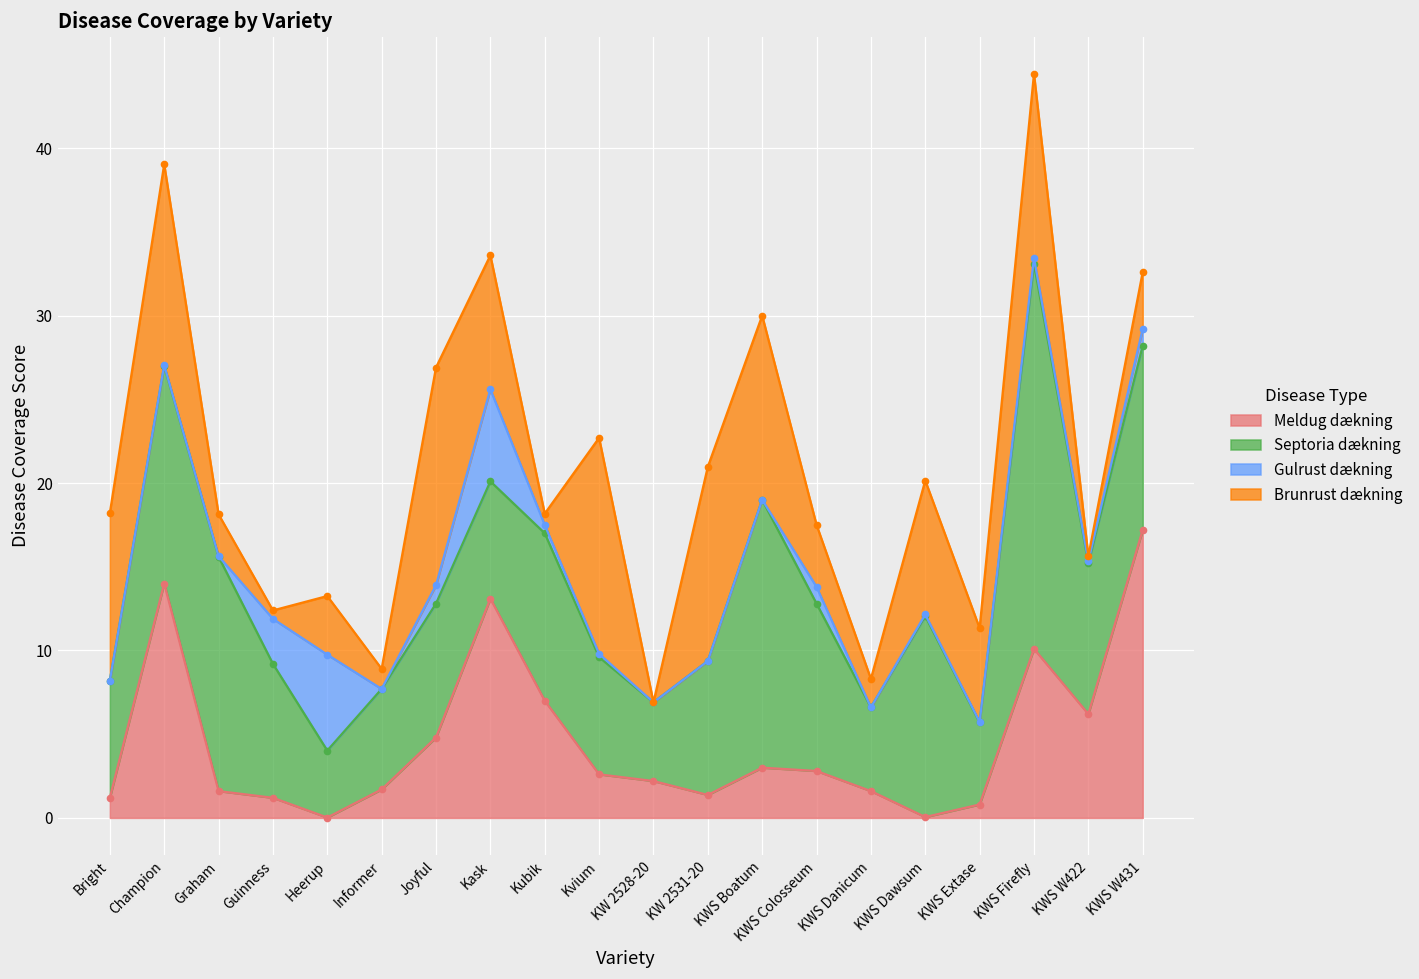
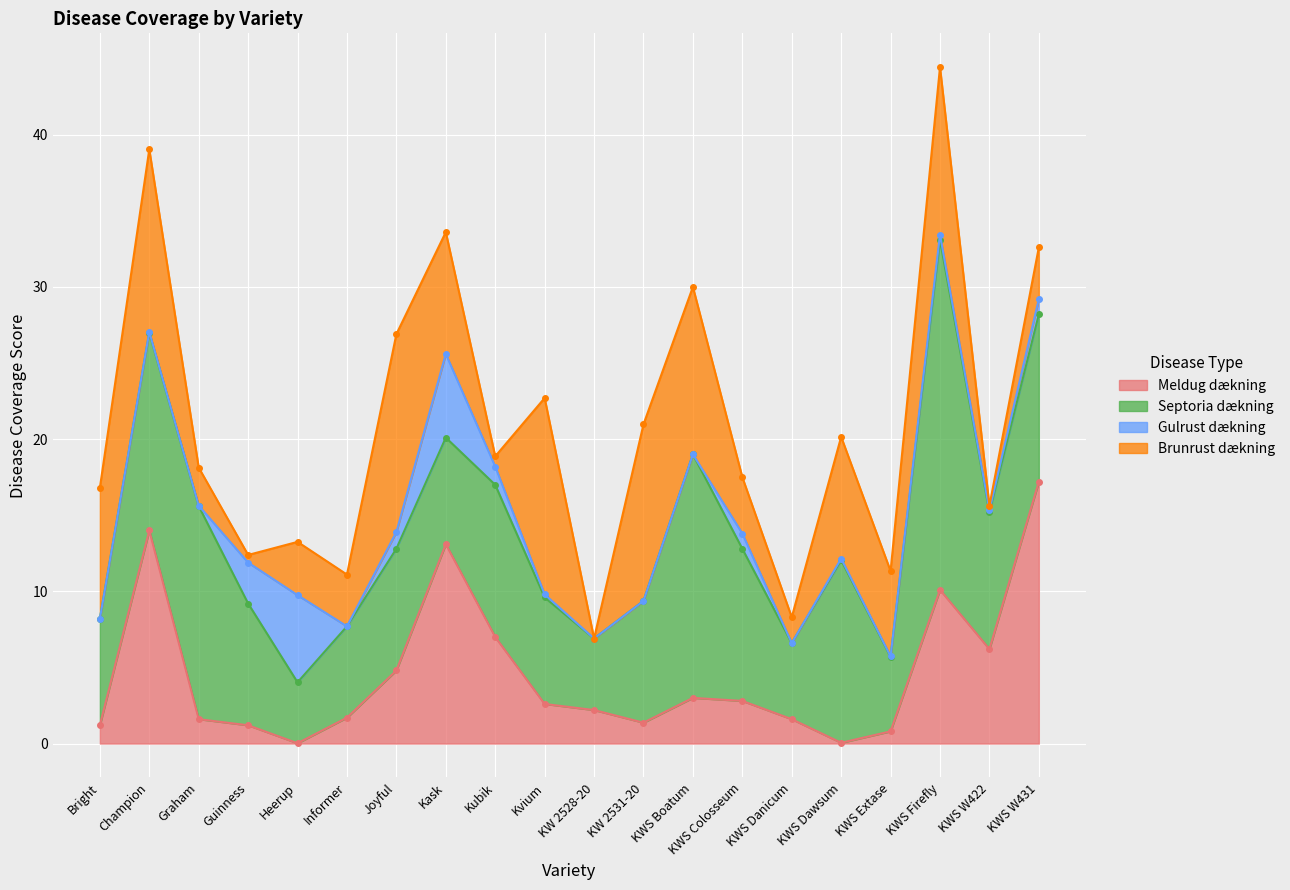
Brunrust dækning, Bright: 10.0 -> 8.6
Brunrust dækning, Informer: 1.2 -> 3.4
Gulrust dækning, Kubik: 0.5 -> 1.2
